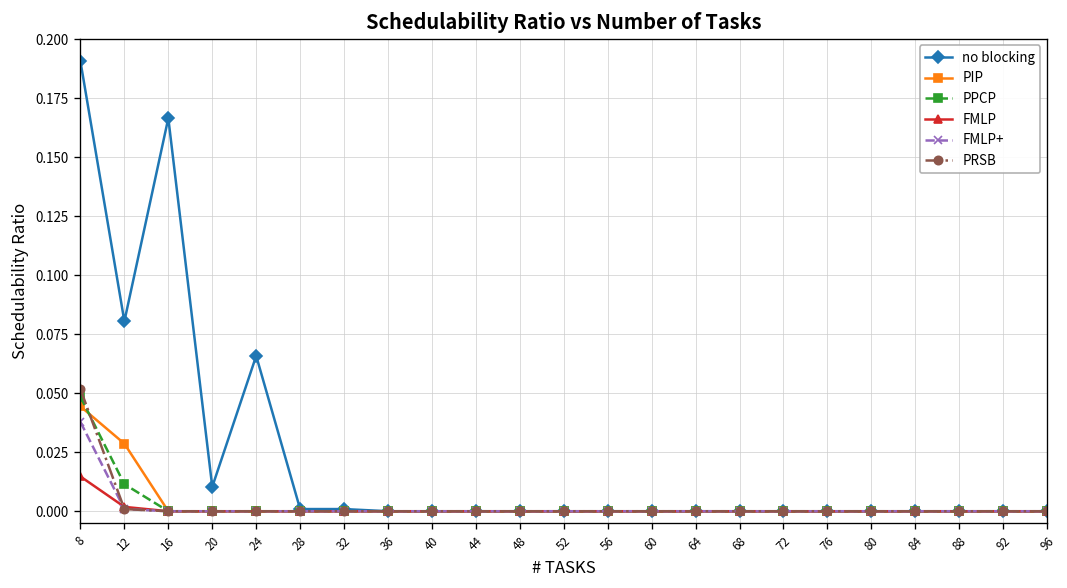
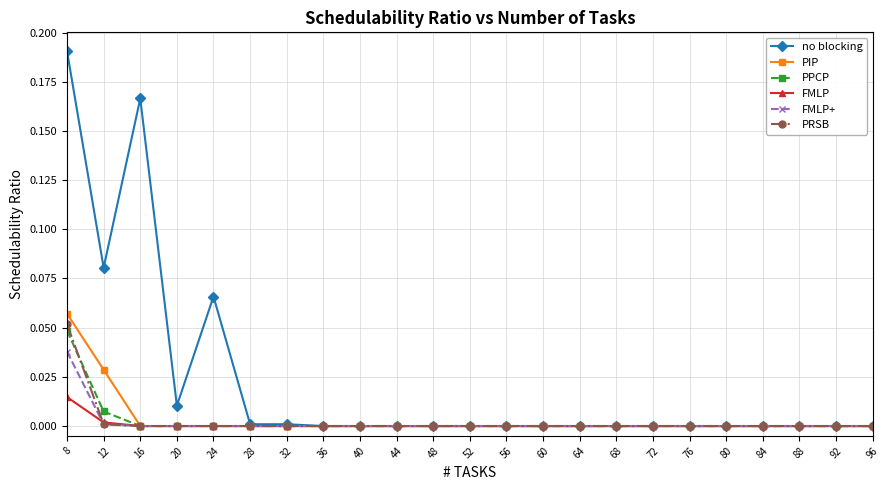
PIP, 8: 0.044 -> 0.057
PPCP, 12: 0.011 -> 0.007
